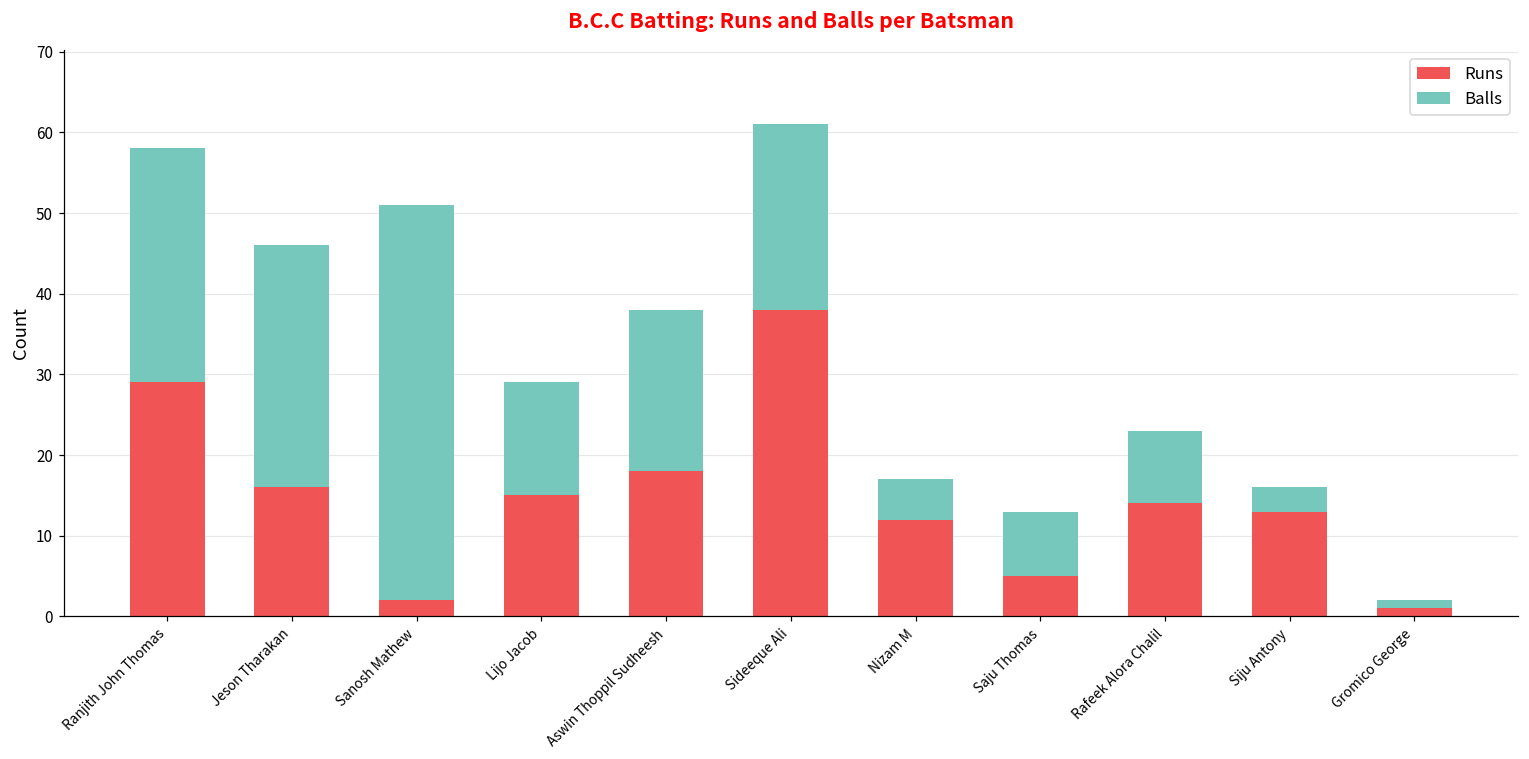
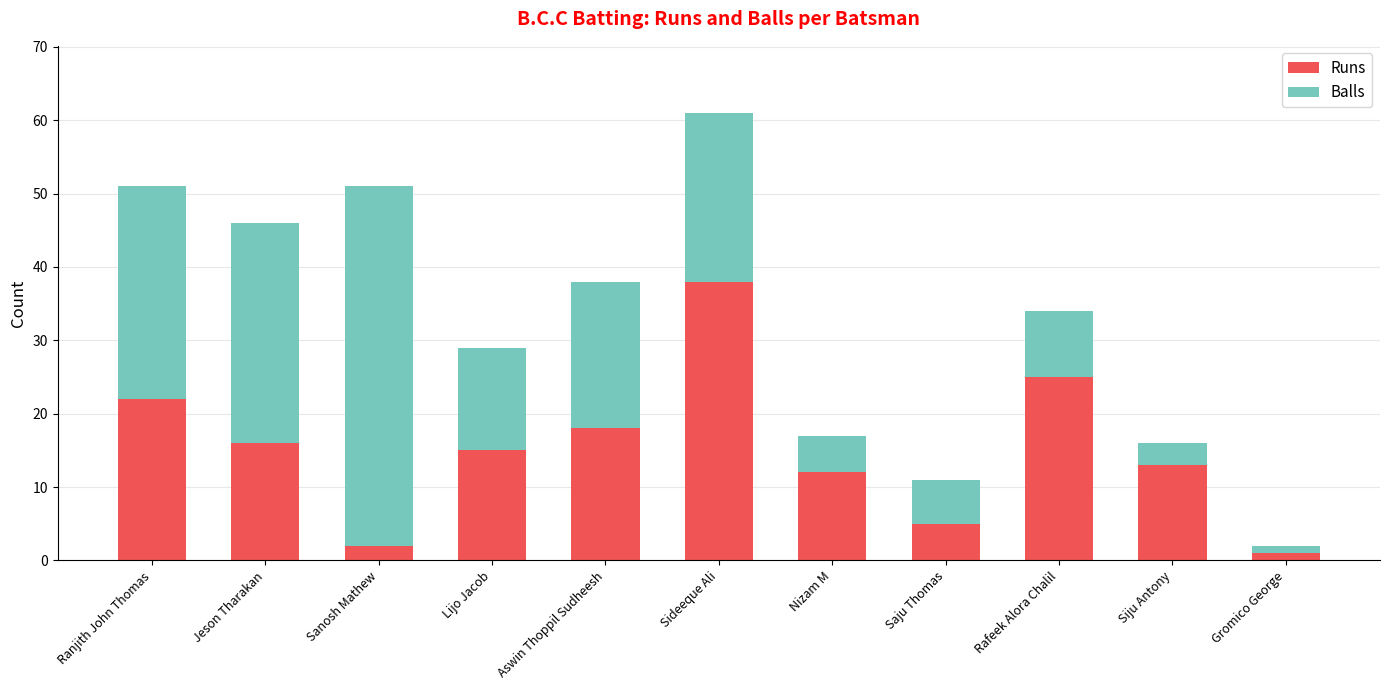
Runs, Ranjith John Thomas: 29 -> 22
Balls, Saju Thomas: 8 -> 6
Runs, Rafeek Alora Chalil: 14 -> 25
